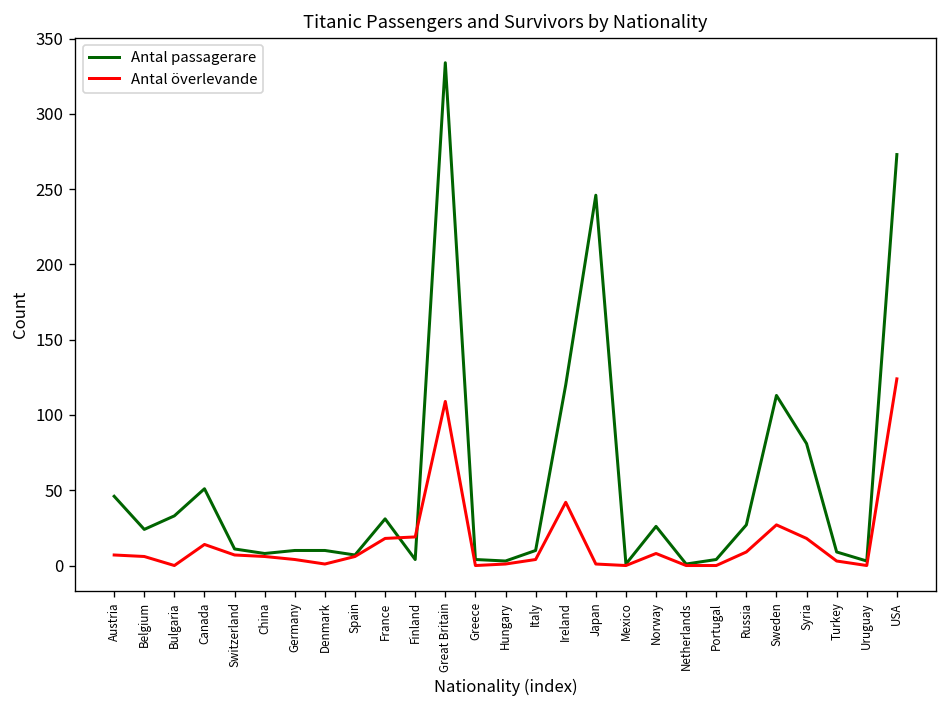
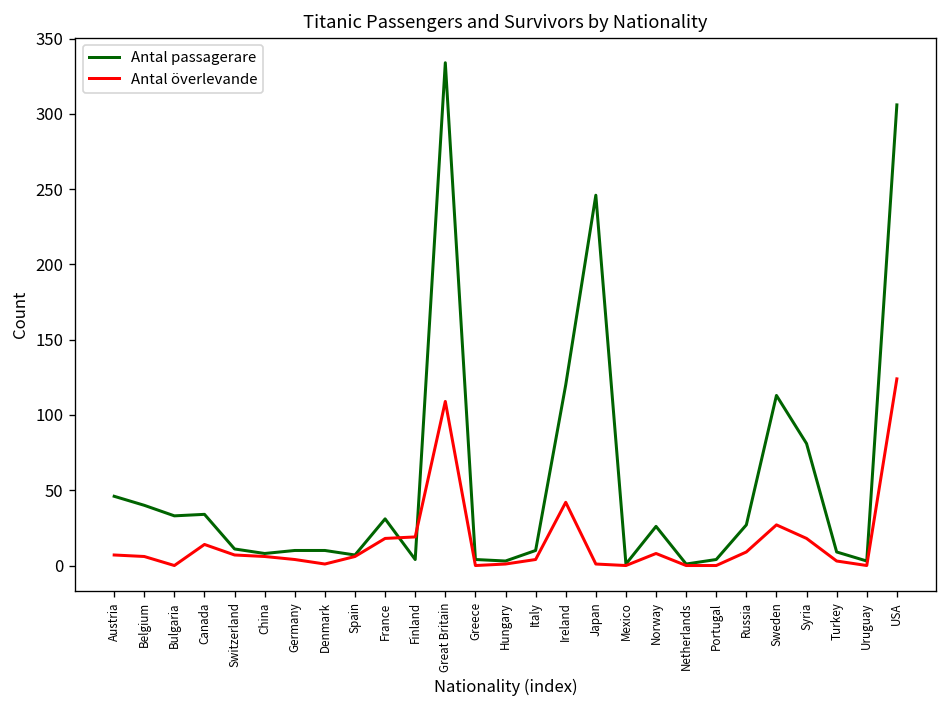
Antal passagerare, Belgium: 24 -> 40
Antal passagerare, Canada: 51 -> 34
Antal passagerare, USA: 273 -> 306
